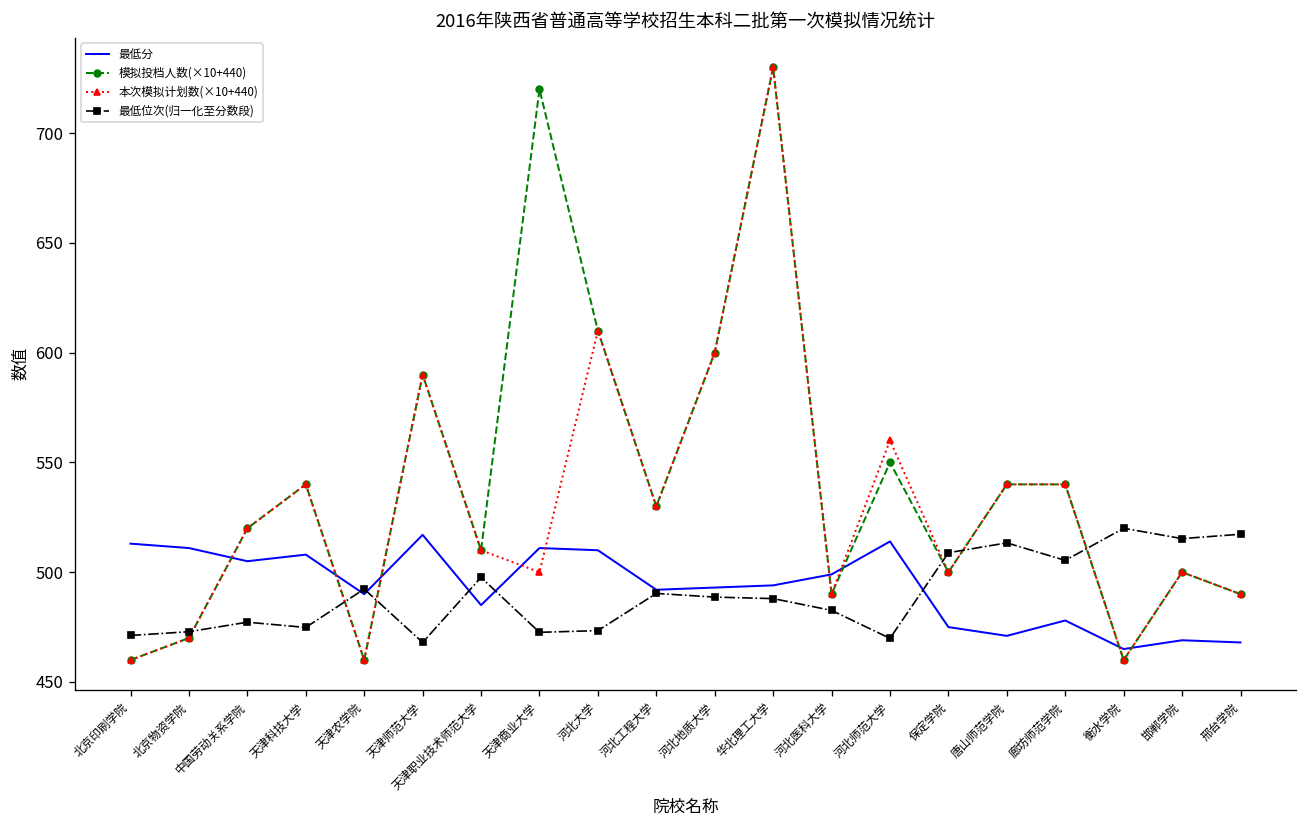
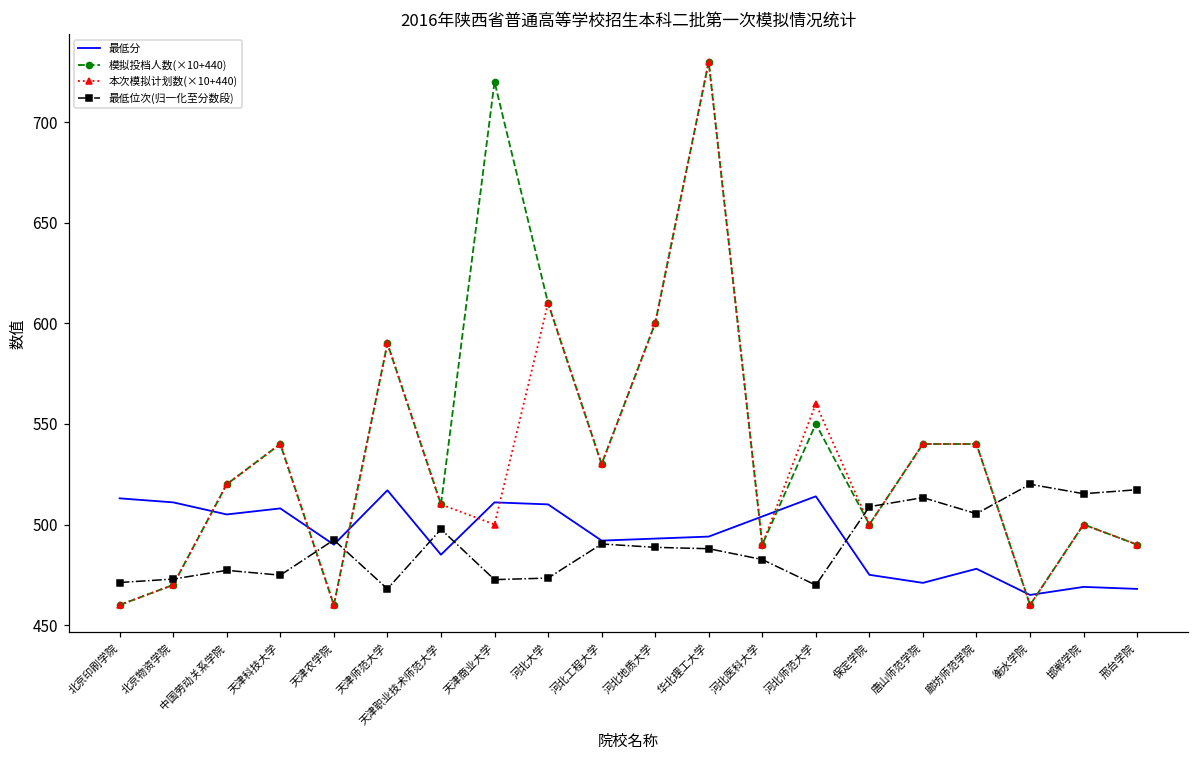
最低分, 河北医科大学: 499 -> 504
